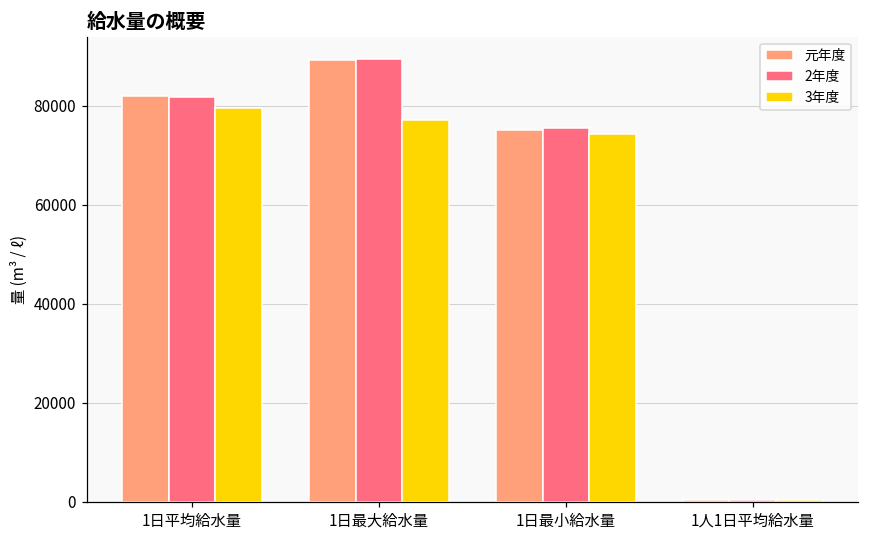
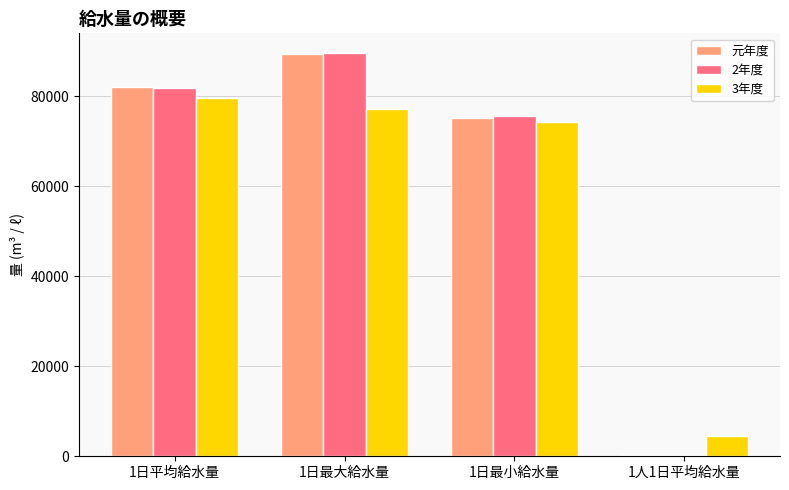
3年度, 1人1日平均給水量: 0 -> 5000
